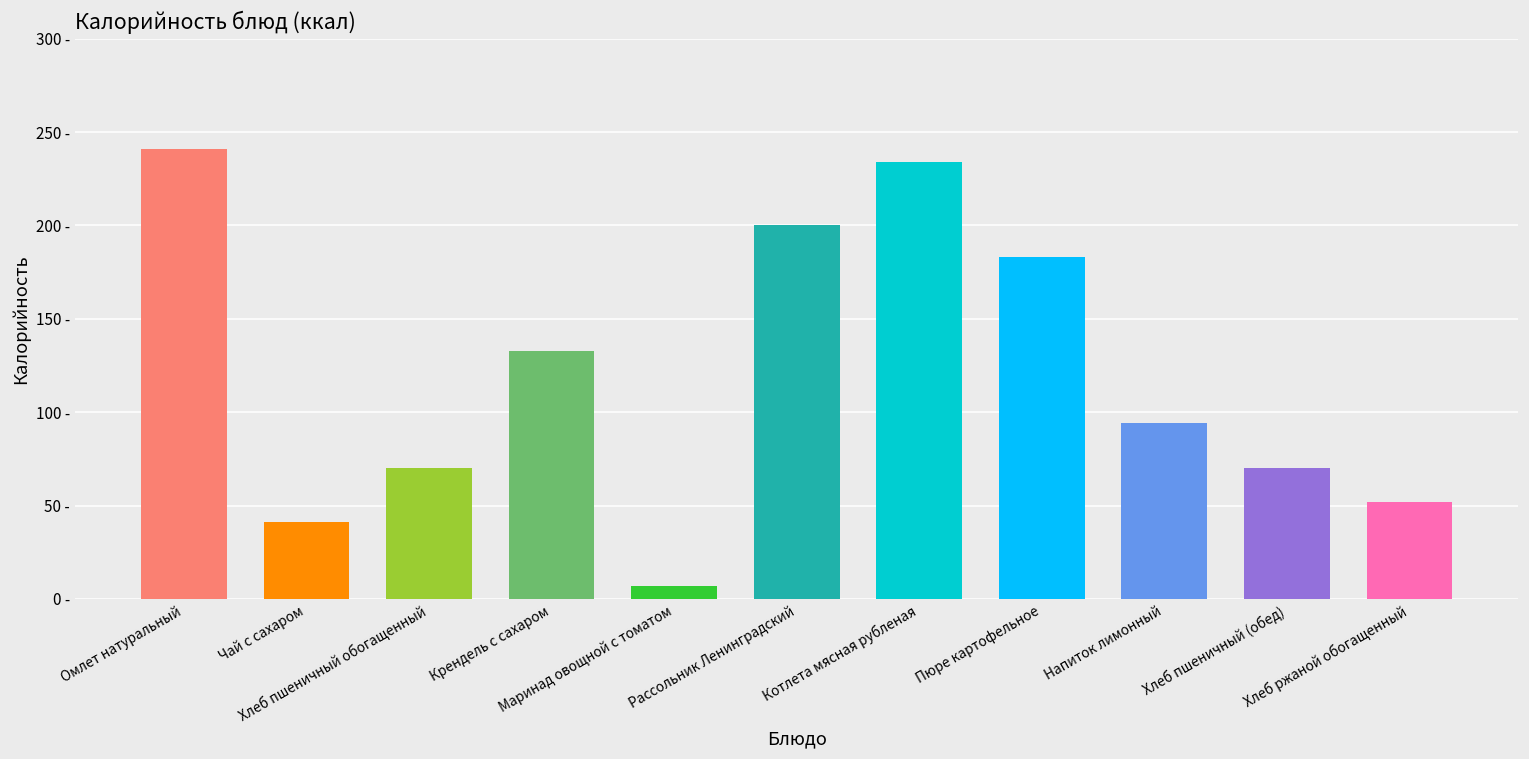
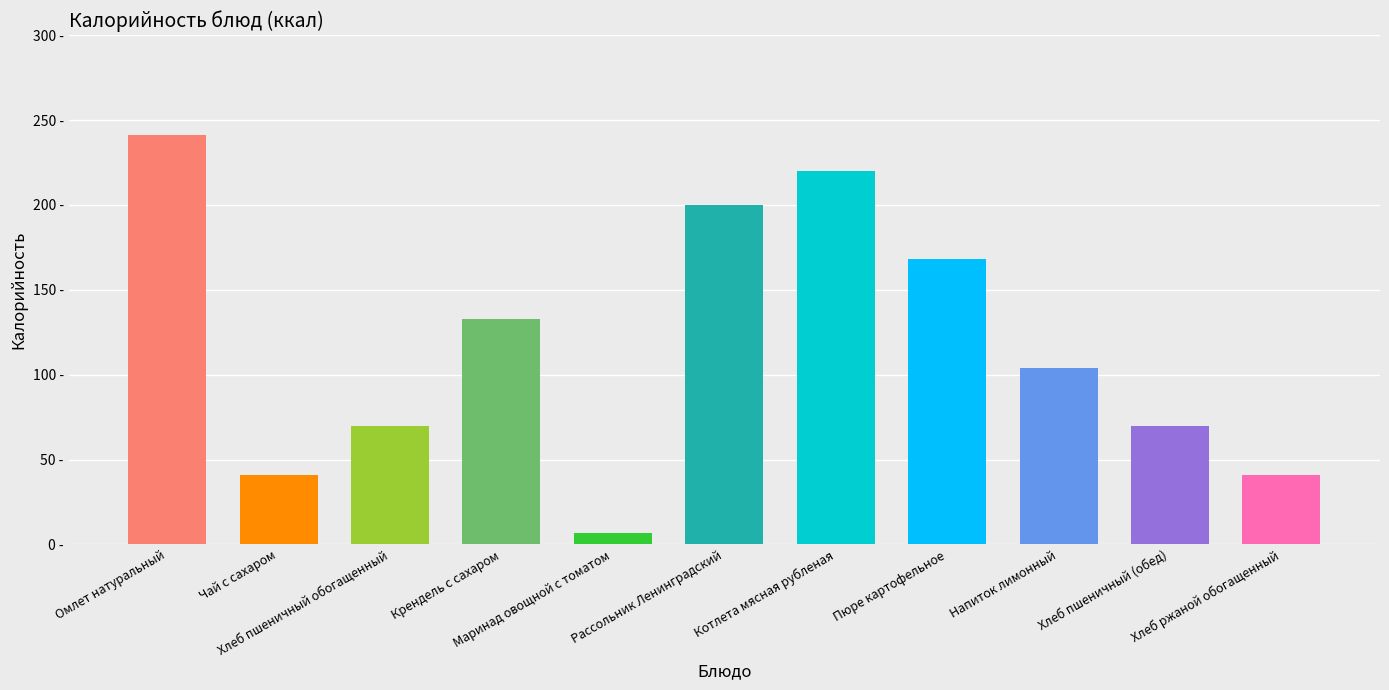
Котлета мясная рубленая: 234 - -> 220 -
Пюре картофельное: 183 - -> 168 -
Напиток лимонный: 94 - -> 104 -
Хлеб ржаной обогащенный: 52 - -> 41 -
